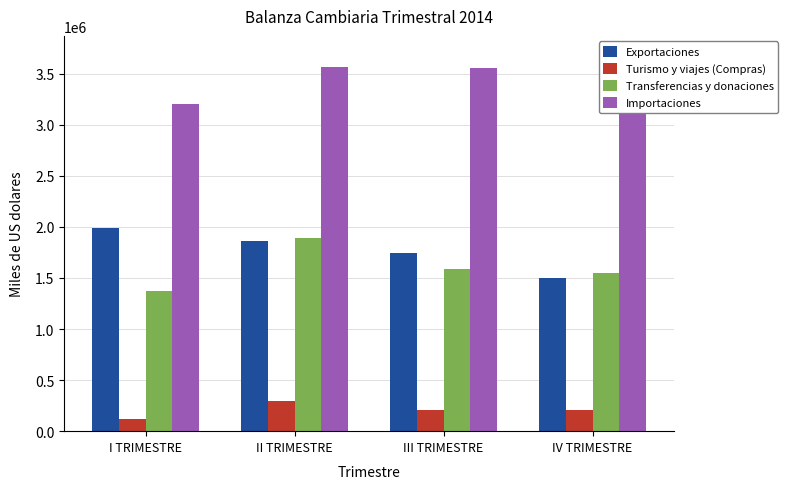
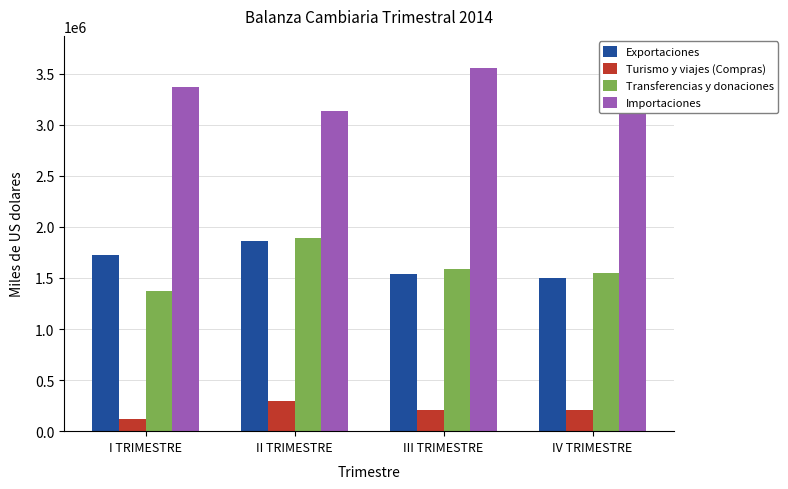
Exportaciones, I TRIMESTRE: 1990000 -> 1720000
Importaciones, I TRIMESTRE: 3200000 -> 3360000
Importaciones, II TRIMESTRE: 3560000 -> 3140000
Exportaciones, III TRIMESTRE: 1750000 -> 1540000
